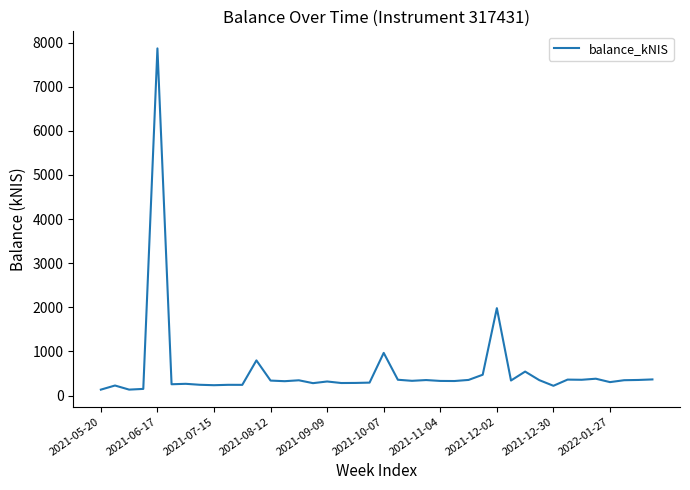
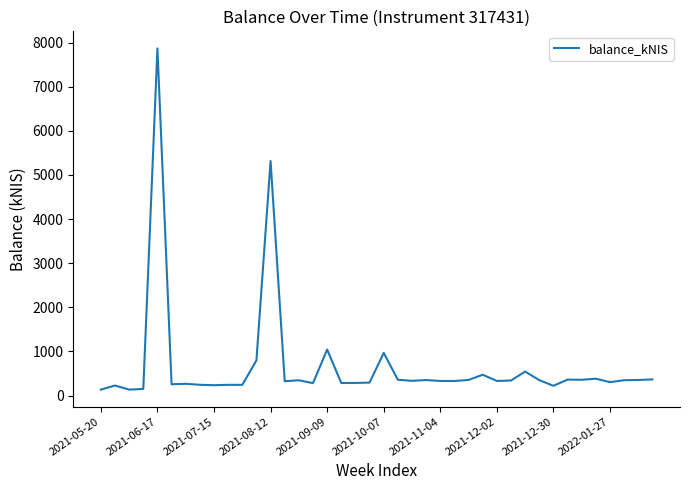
2021-08-12: 300 -> 5300
2021-09-09: 300 -> 1000
2021-12-02: 2000 -> 300
